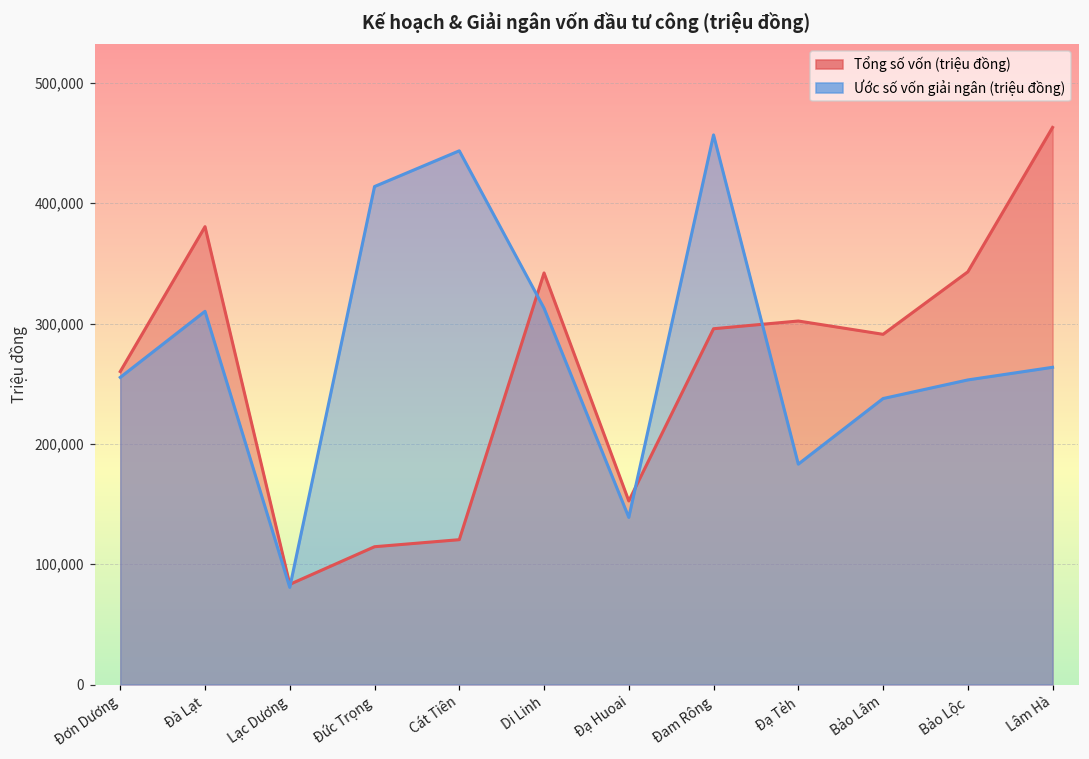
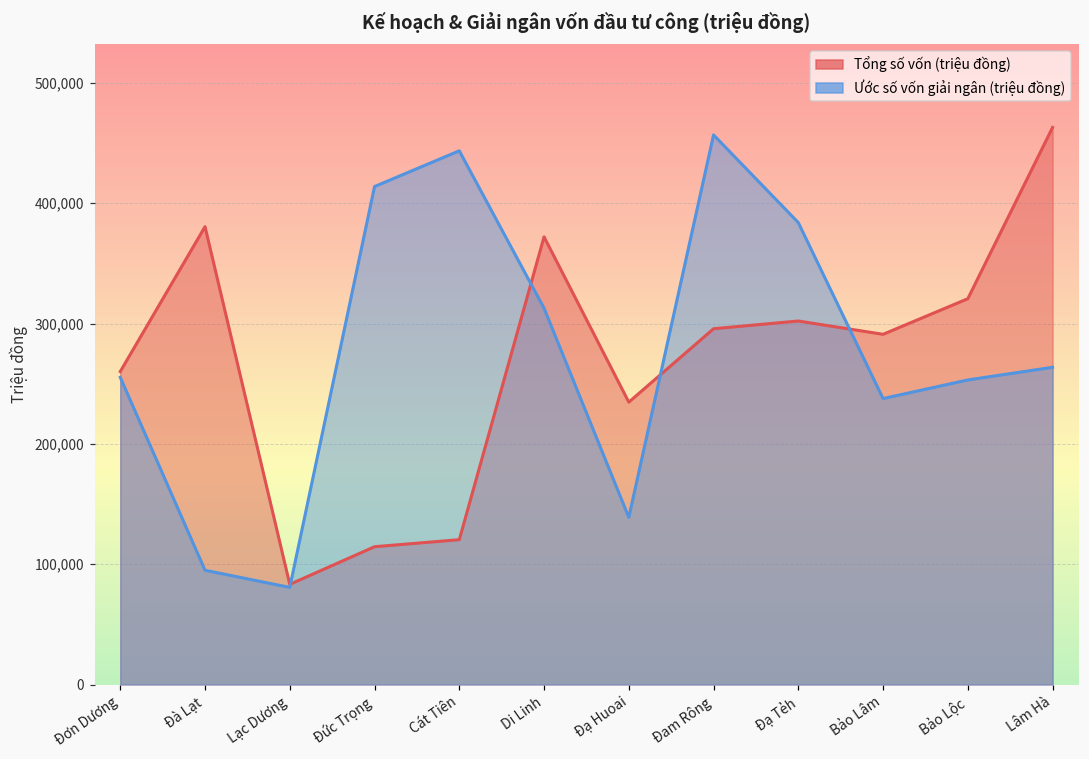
Ước số vốn giải ngân (triệu đồng), Đà Lạt: 310,000 -> 95,000
Tổng số vốn (triệu đồng), Di Linh: 342,000 -> 372,000
Tổng số vốn (triệu đồng), Đạ Huoai: 153,000 -> 235,000
Ước số vốn giải ngân (triệu đồng), Đạ Tẻh: 183,000 -> 384,000
Tổng số vốn (triệu đồng), Bảo Lộc: 343,000 -> 321,000
